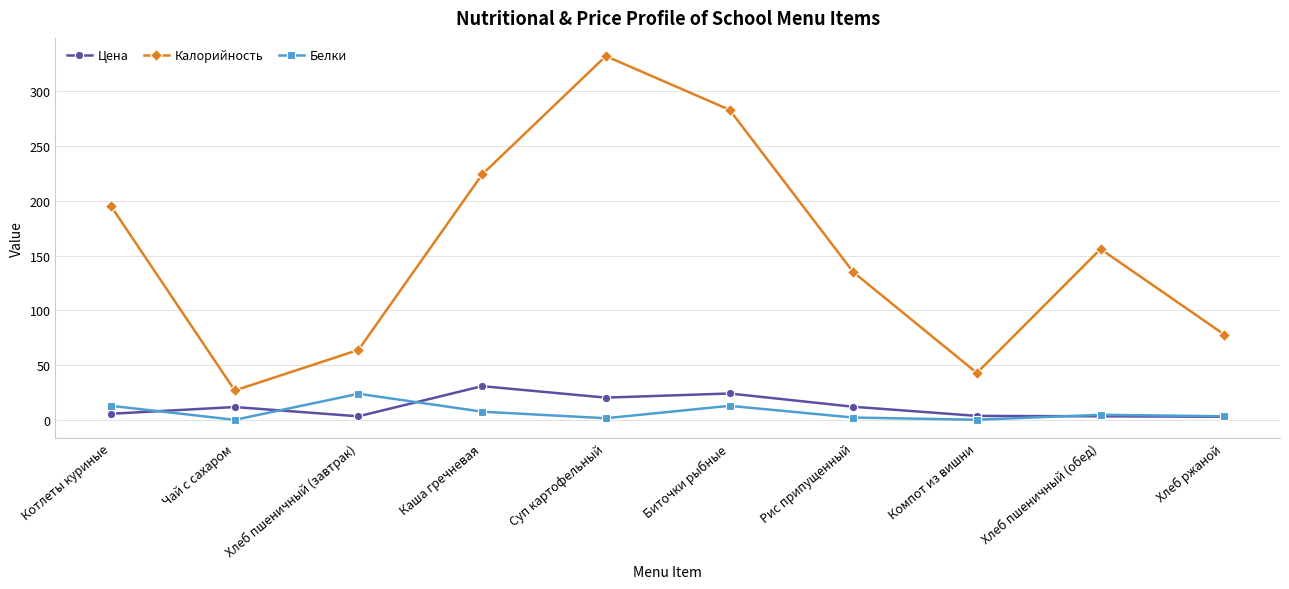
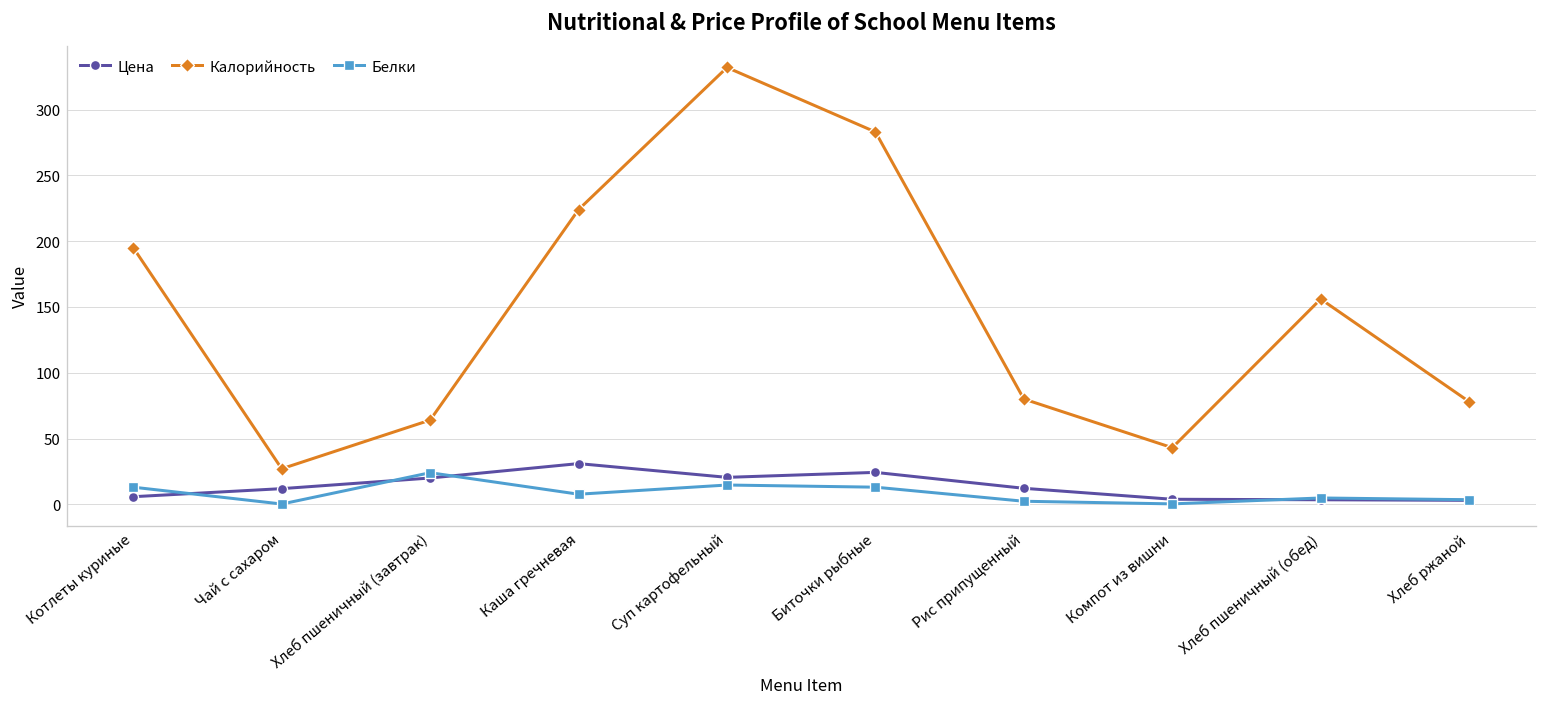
Цена, Хлеб пшеничный (завтрак): 3 -> 20
Белки, Суп картофельный: 2 -> 15
Калорийность, Рис припущенный: 135 -> 80
